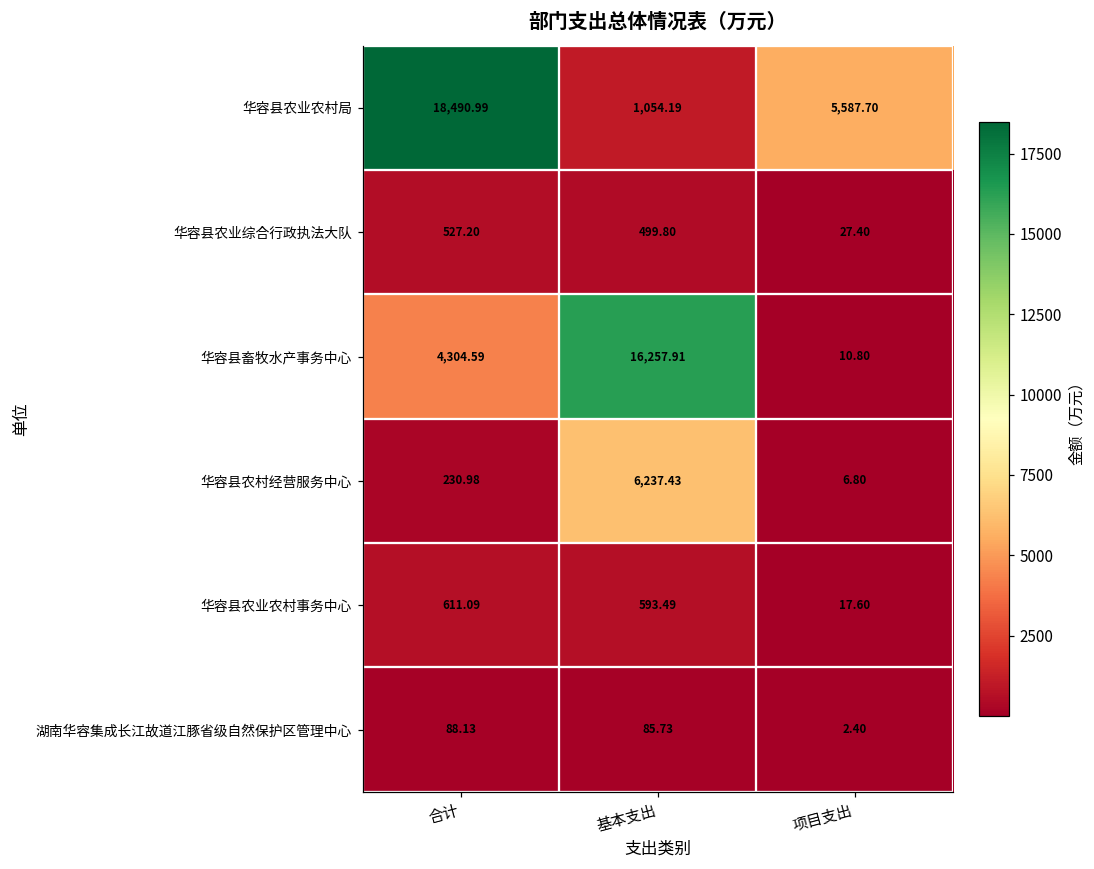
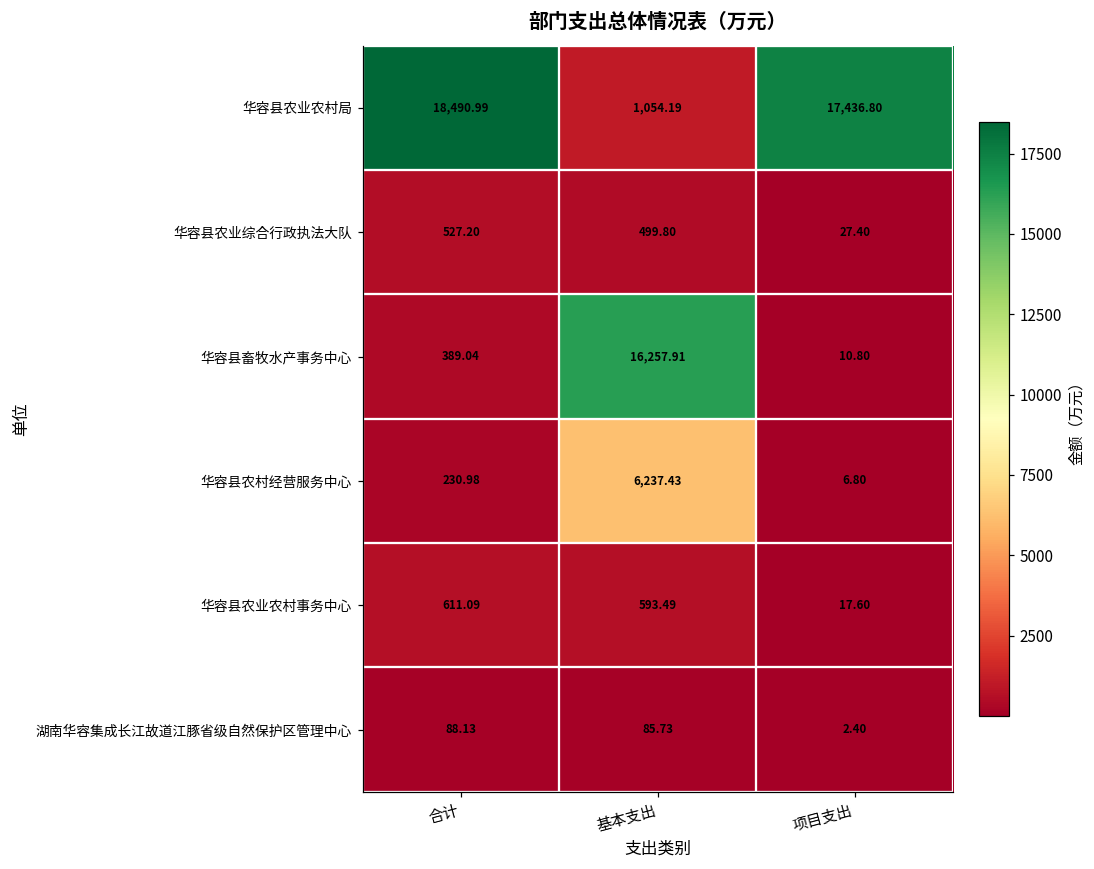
华容县农业农村局, 项目支出: 5,587.70 -> 17,436.80
华容县畜牧水产事务中心, 合计: 4,304.59 -> 389.04
